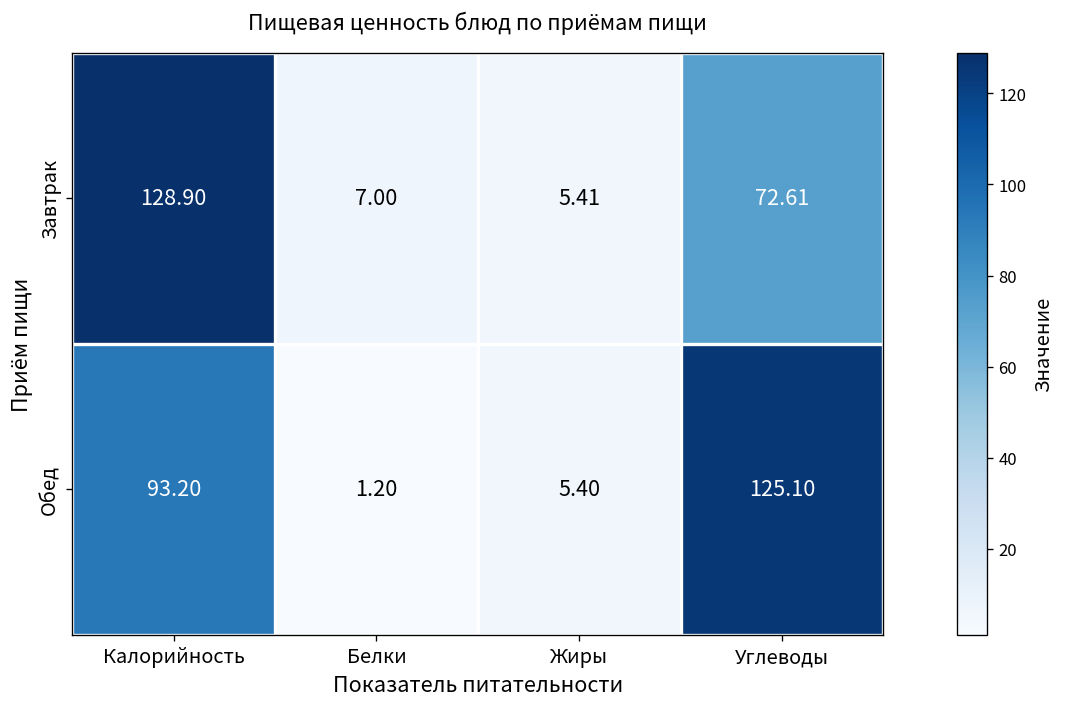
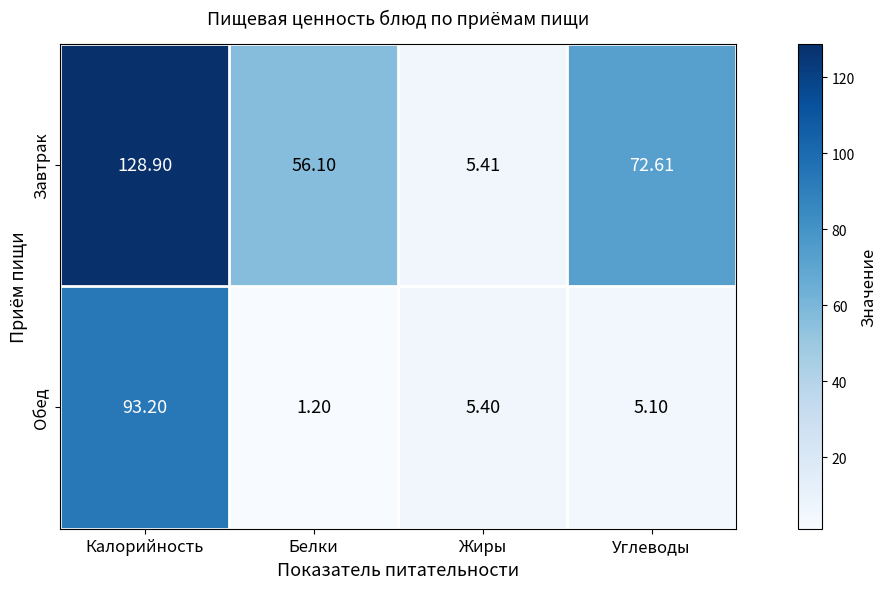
Завтрак, Белки: 7.00 -> 56.10
Обед, Углеводы: 125.10 -> 5.10
